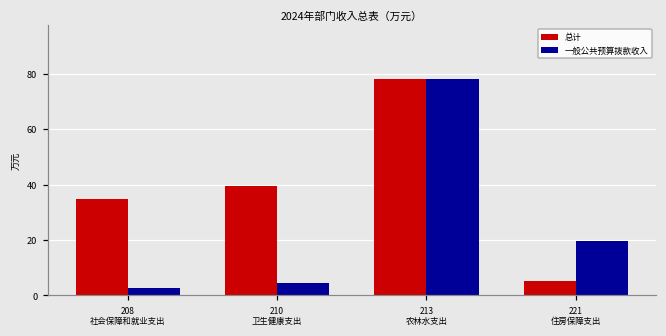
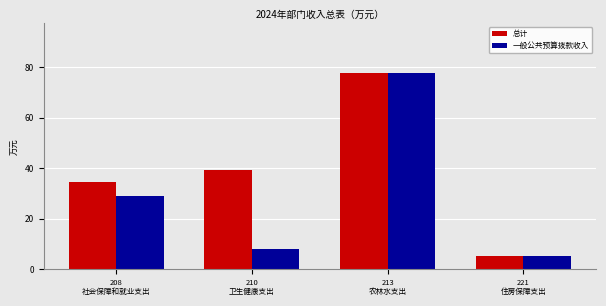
一般公共预算拨款收入, 208 社会保障和就业支出: 3 -> 29
一般公共预算拨款收入, 210 卫生健康支出: 4 -> 8
一般公共预算拨款收入, 221 住房保障支出: 20 -> 5
